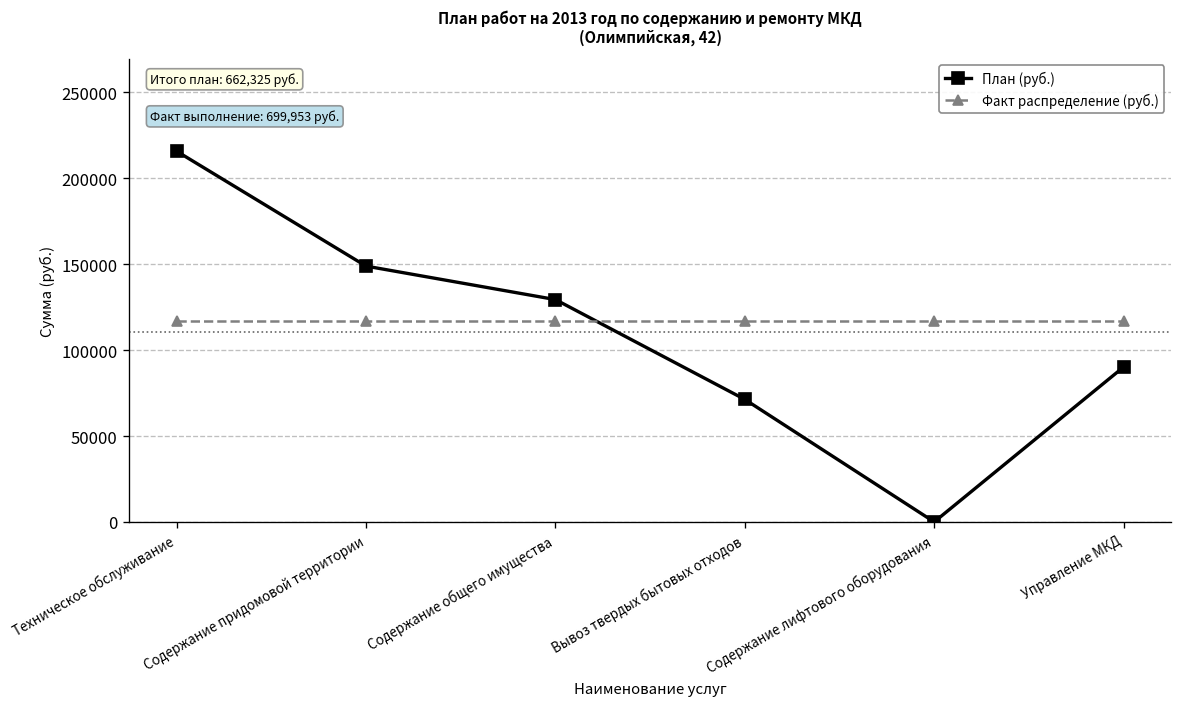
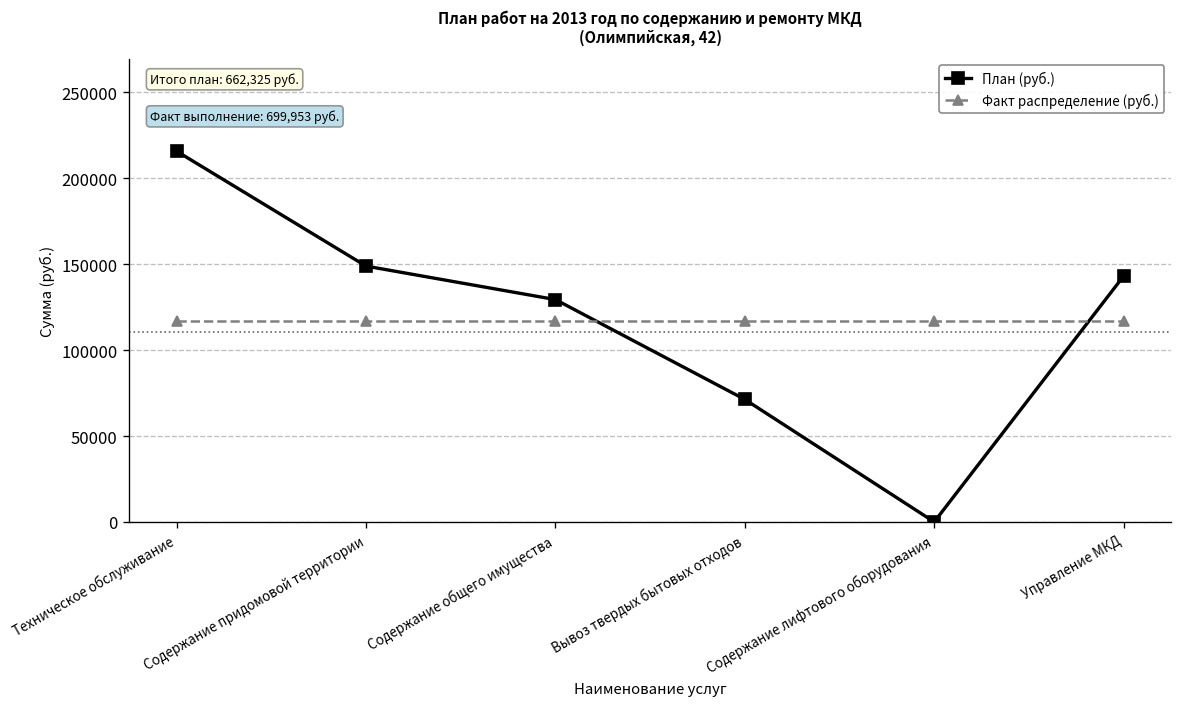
План (руб.), Управление МКД: 90000 -> 143000
